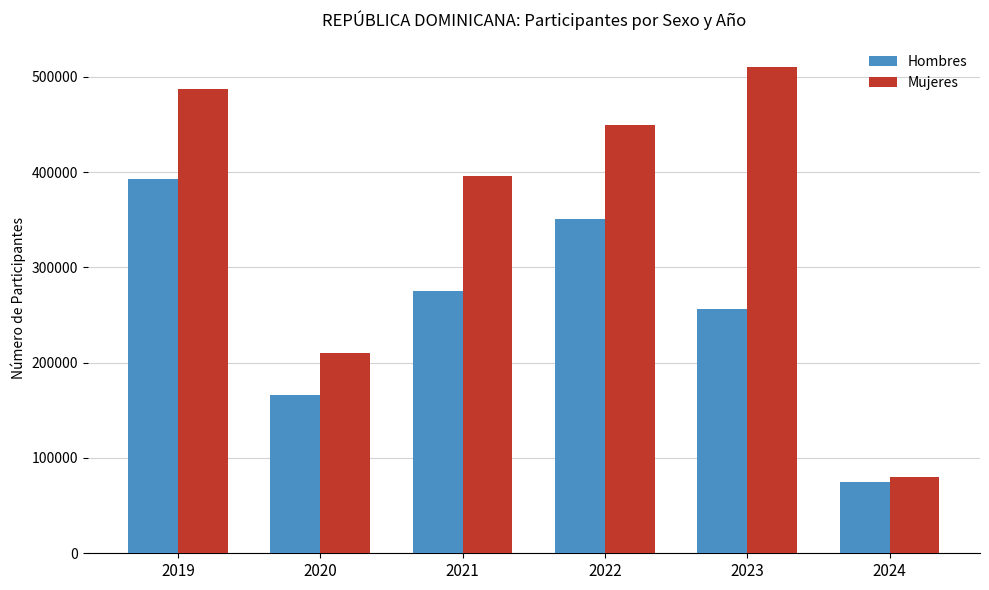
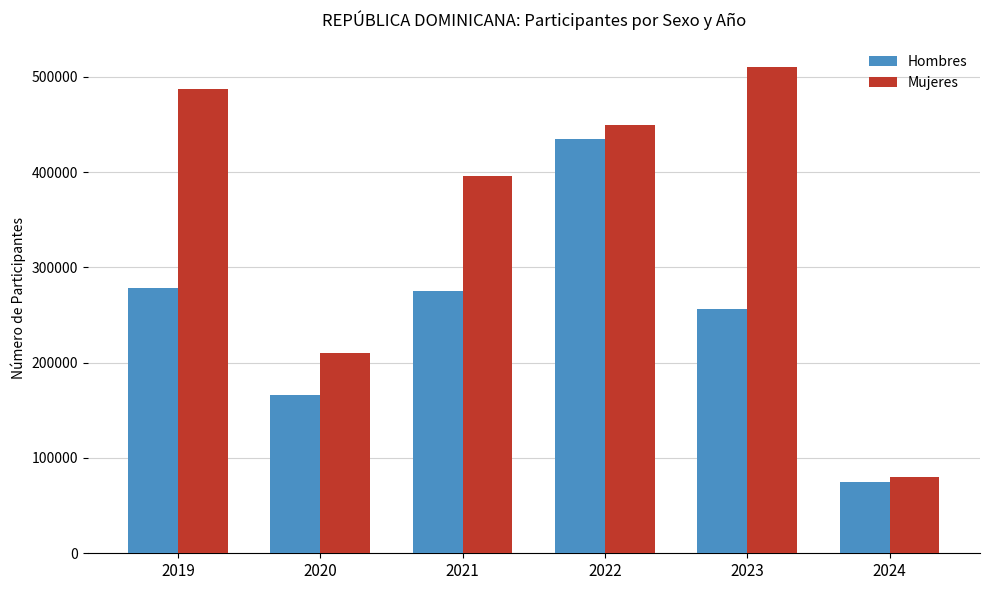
Hombres, 2019: 390000 -> 280000
Hombres, 2022: 350000 -> 440000
